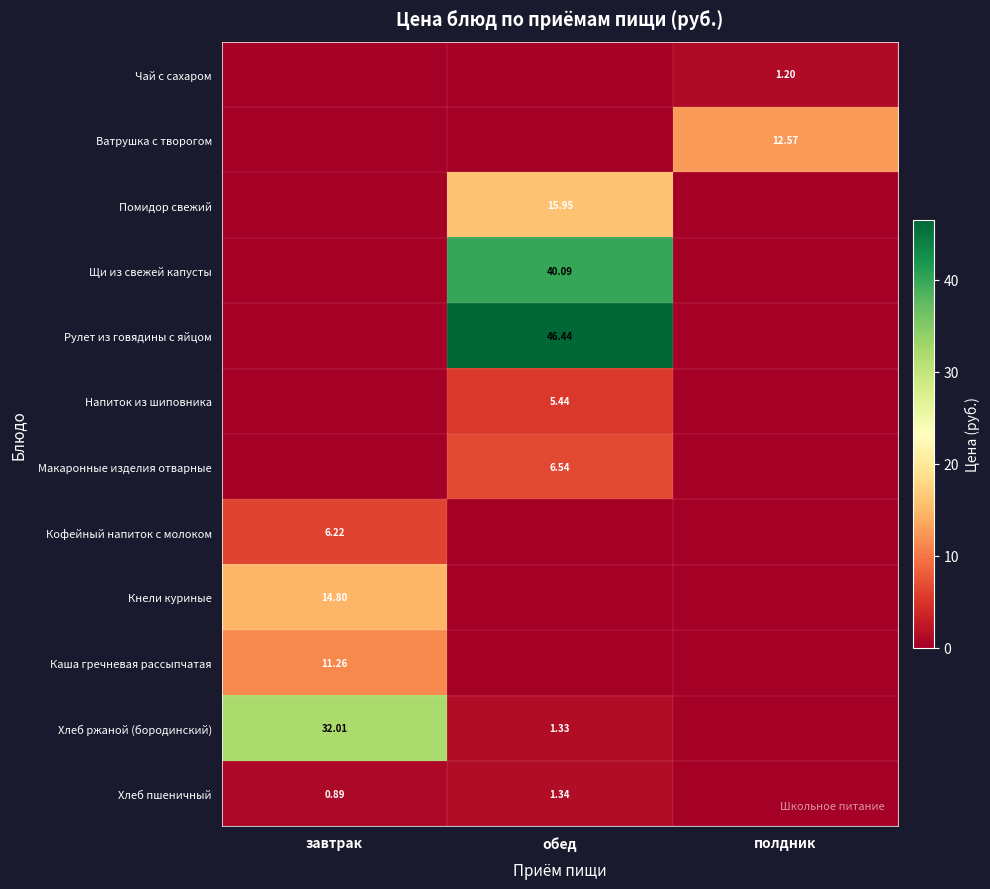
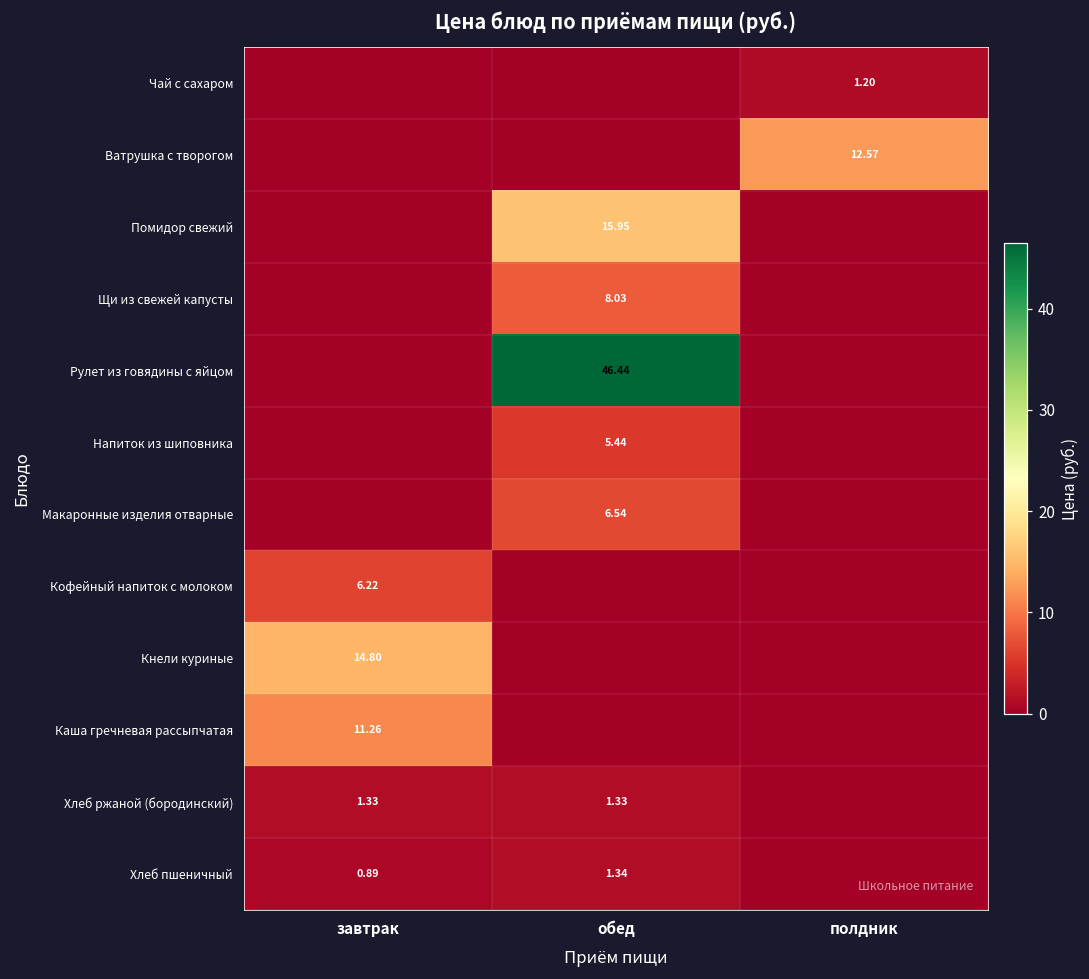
Щи из свежей капусты, обед: 40.09 -> 8.03
Хлеб ржаной (бородинский), завтрак: 32.01 -> 1.33
